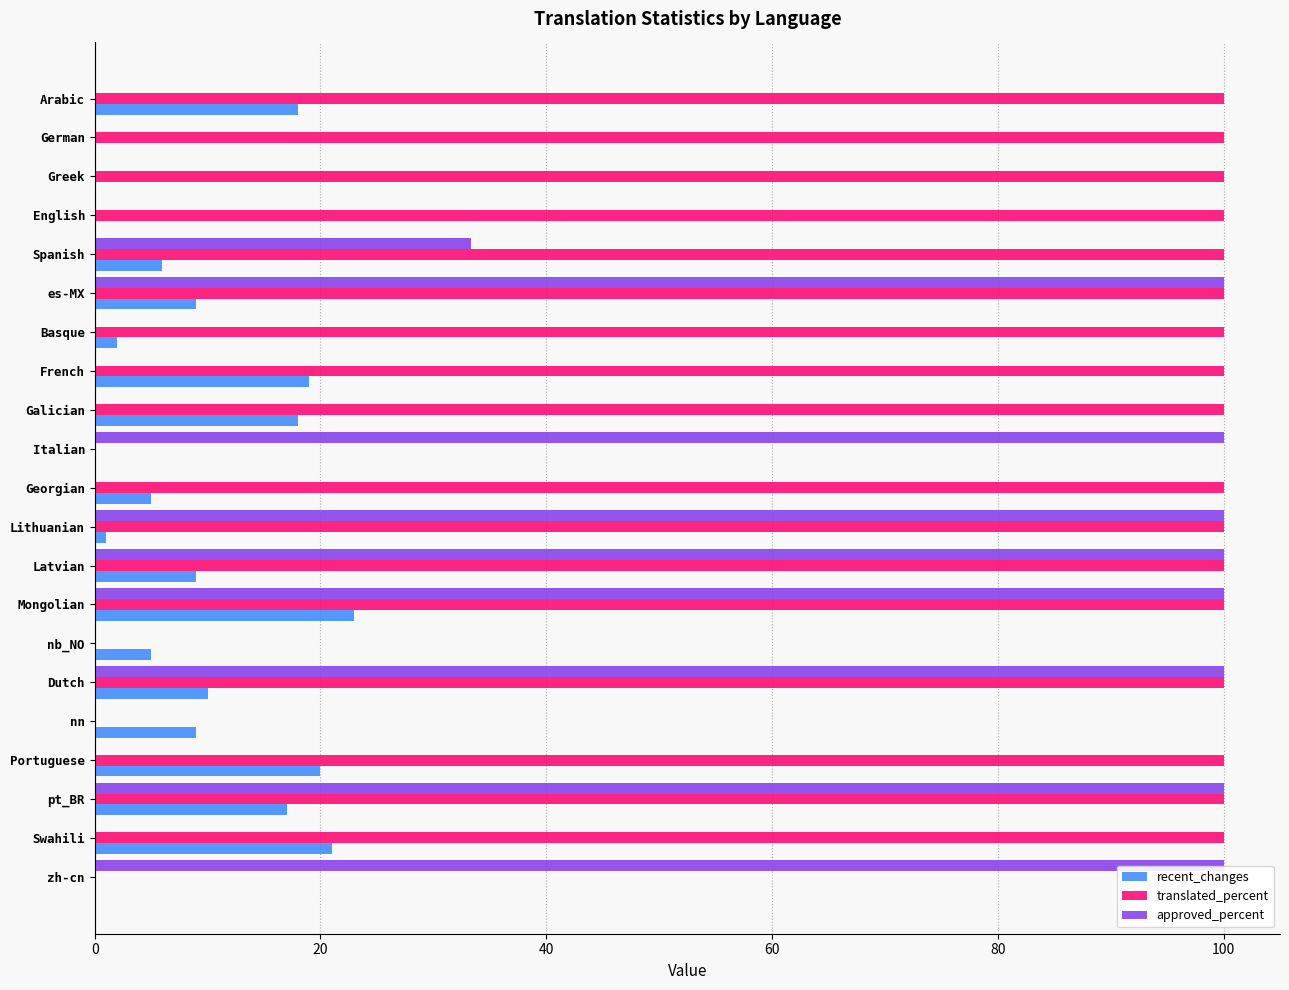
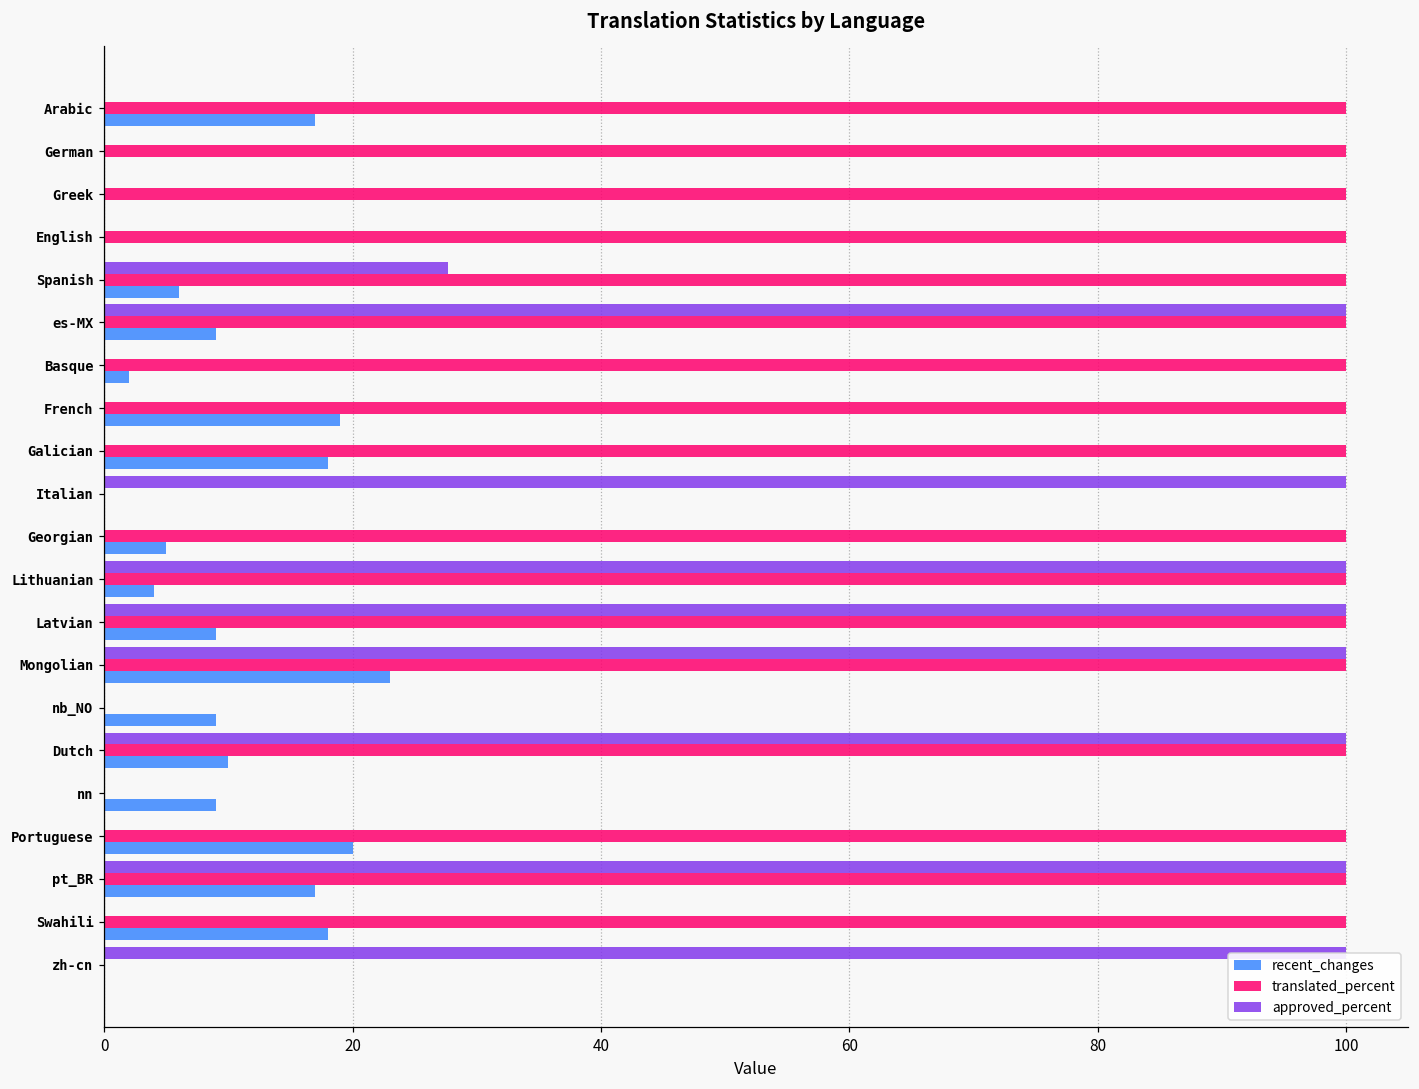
recent_changes, Arabic: 18 -> 17
approved_percent, Spanish: 33.3 -> 27.7
recent_changes, Lithuanian: 1 -> 4
recent_changes, nb_NO: 5 -> 9
recent_changes, Swahili: 21 -> 18
